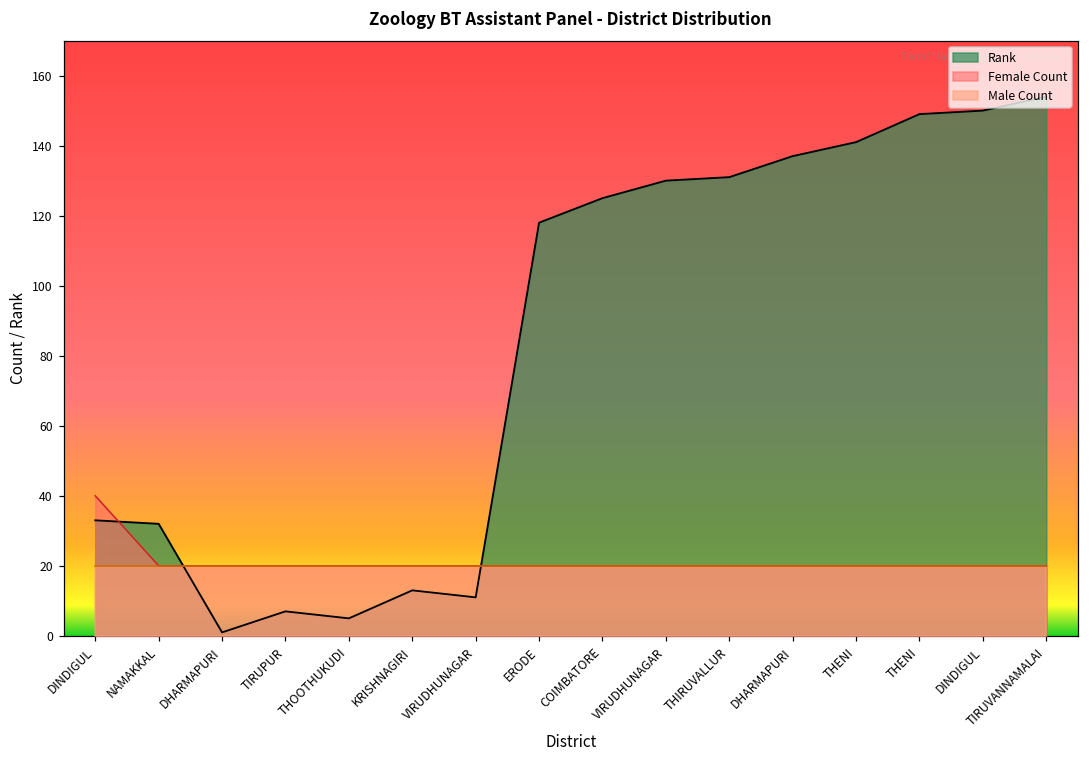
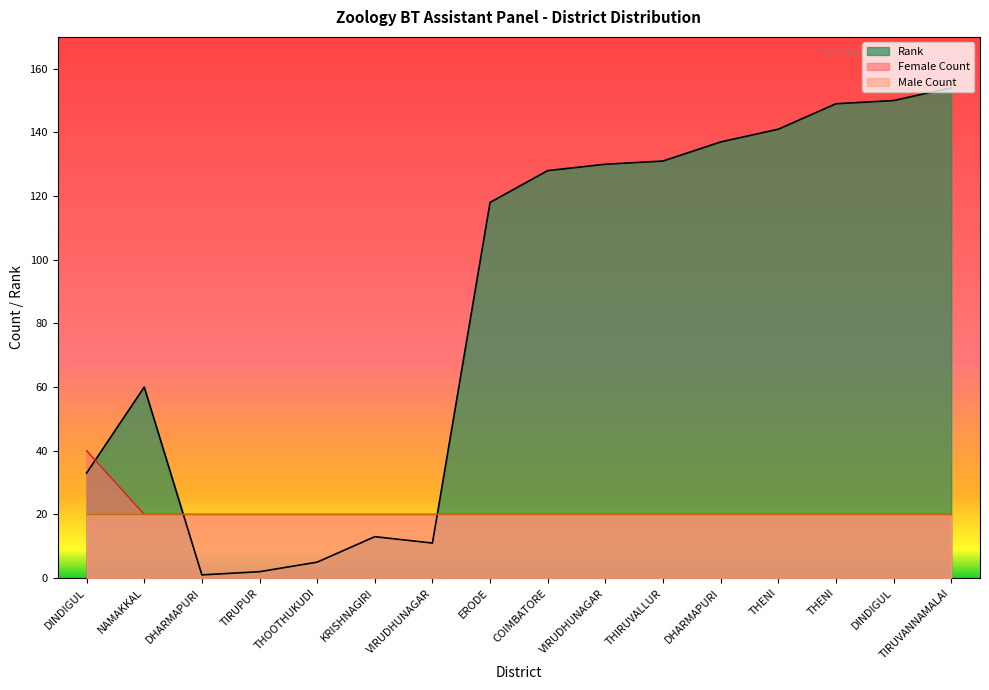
Rank, NAMAKKAL: 32 -> 60
Rank, TIRUPUR: 7 -> 2
Rank, COIMBATORE: 125 -> 128
